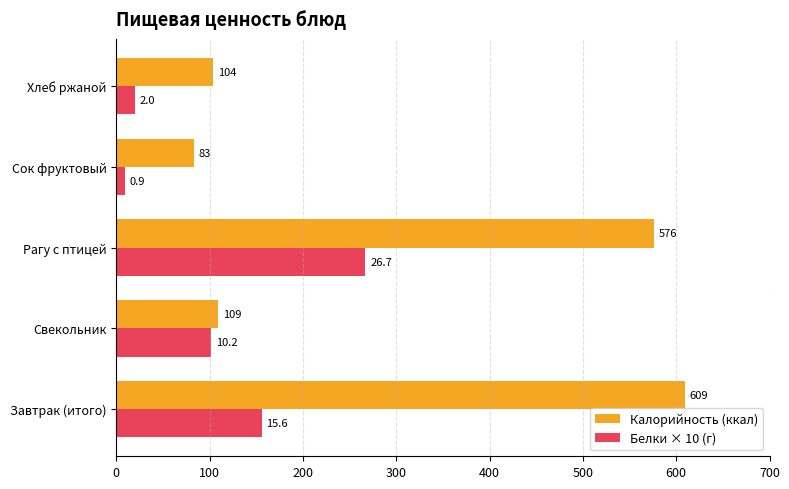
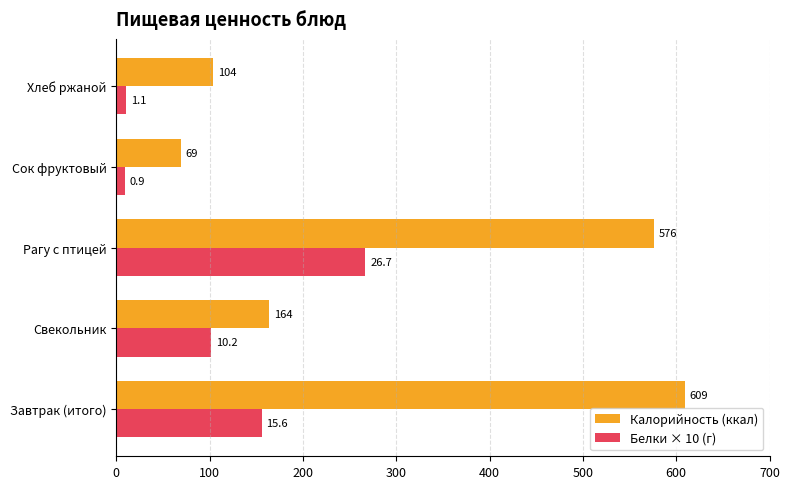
Белки × 10 (г), Хлеб ржаной: 2.0 -> 1.1
Калорийность (ккал), Сок фруктовый: 83 -> 69
Калорийность (ккал), Свекольник: 109 -> 164
